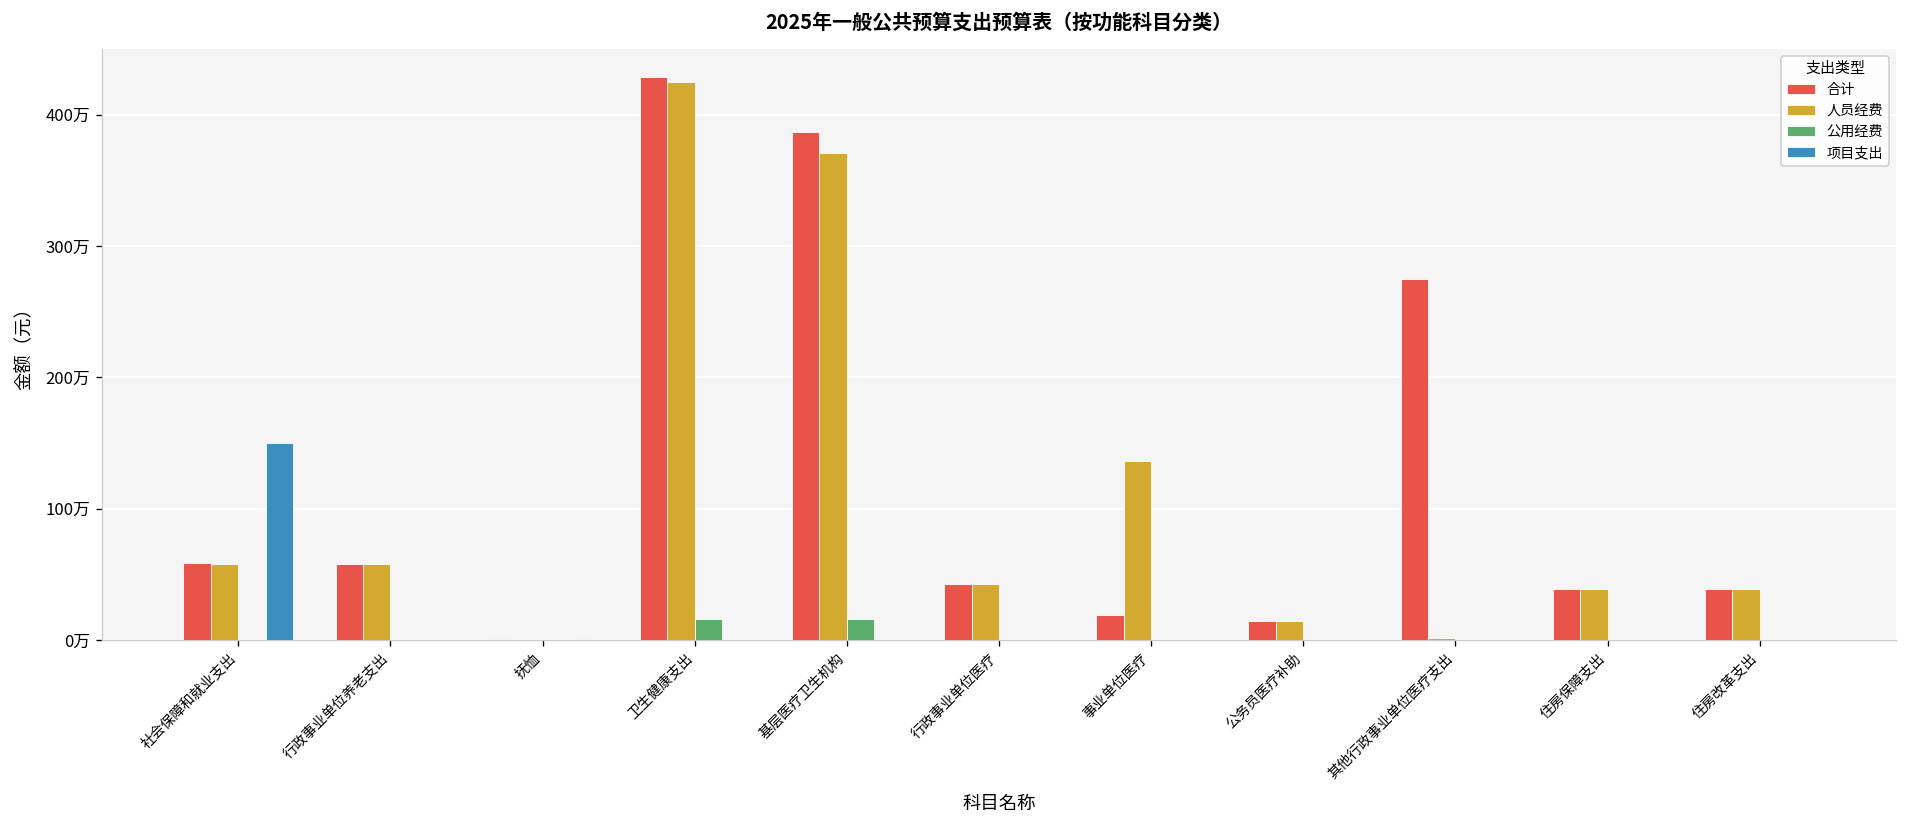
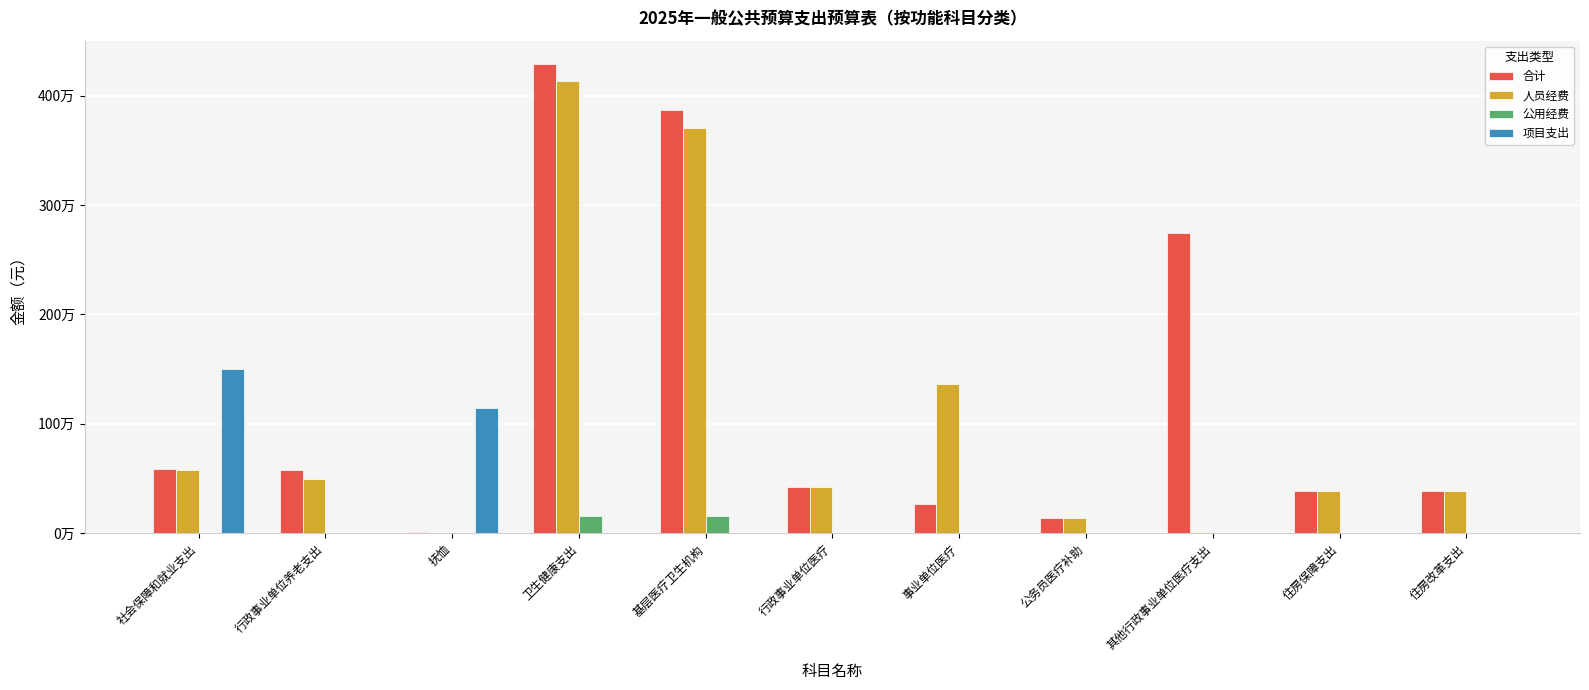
人员经费, 行政事业单位养老支出: 58万 -> 49万
项目支出, 抚恤: 1万 -> 114万
人员经费, 卫生健康支出: 425万 -> 413万
合计, 事业单位医疗: 19万 -> 27万
